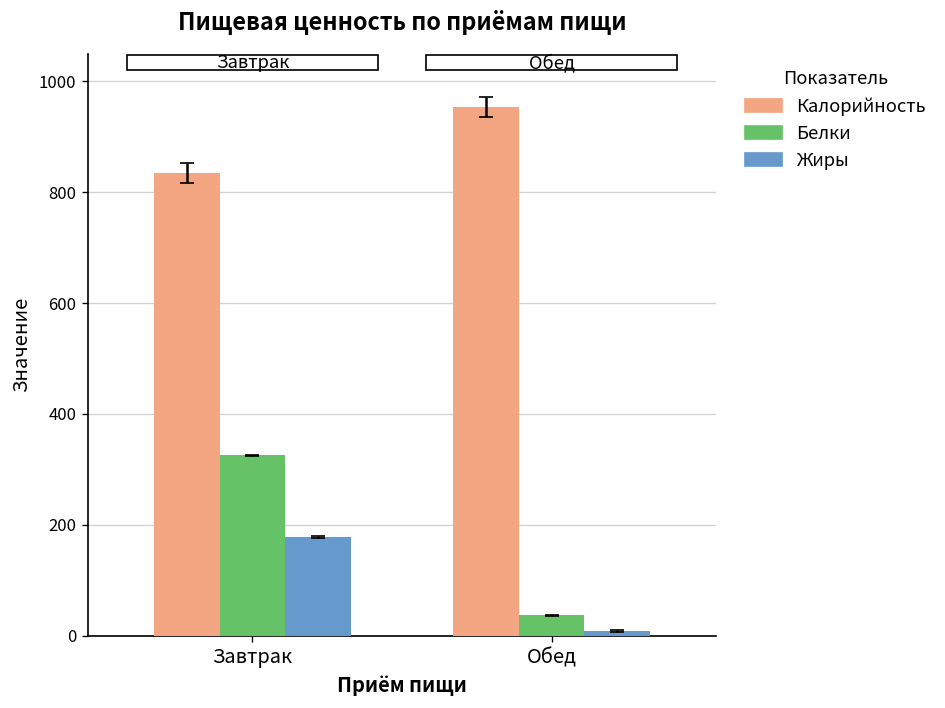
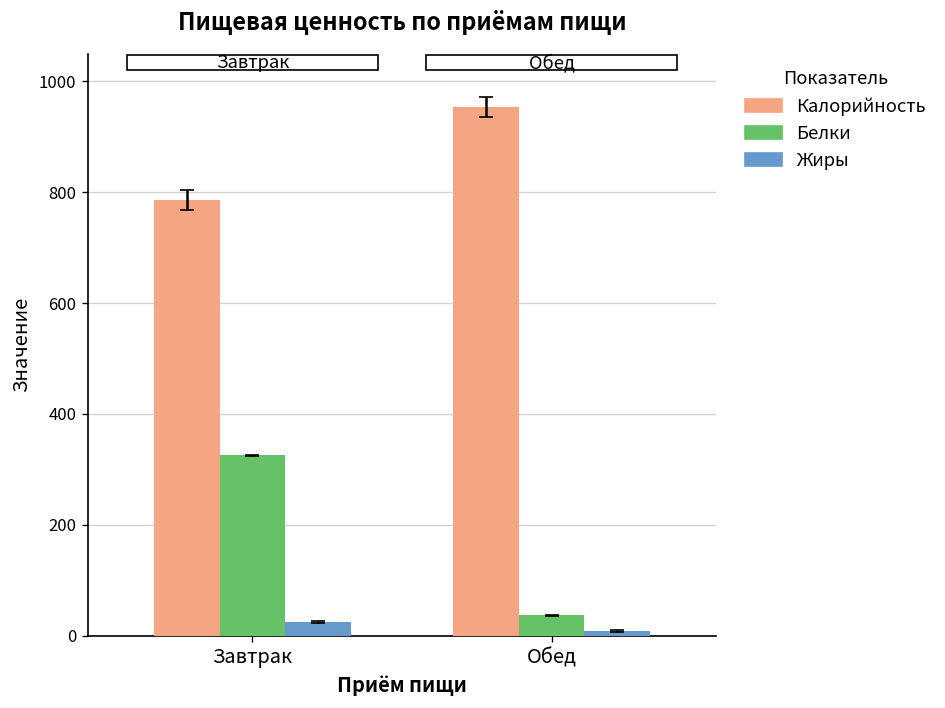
Калорийность, Завтрак: 840 -> 790
Жиры, Завтрак: 180 -> 20
